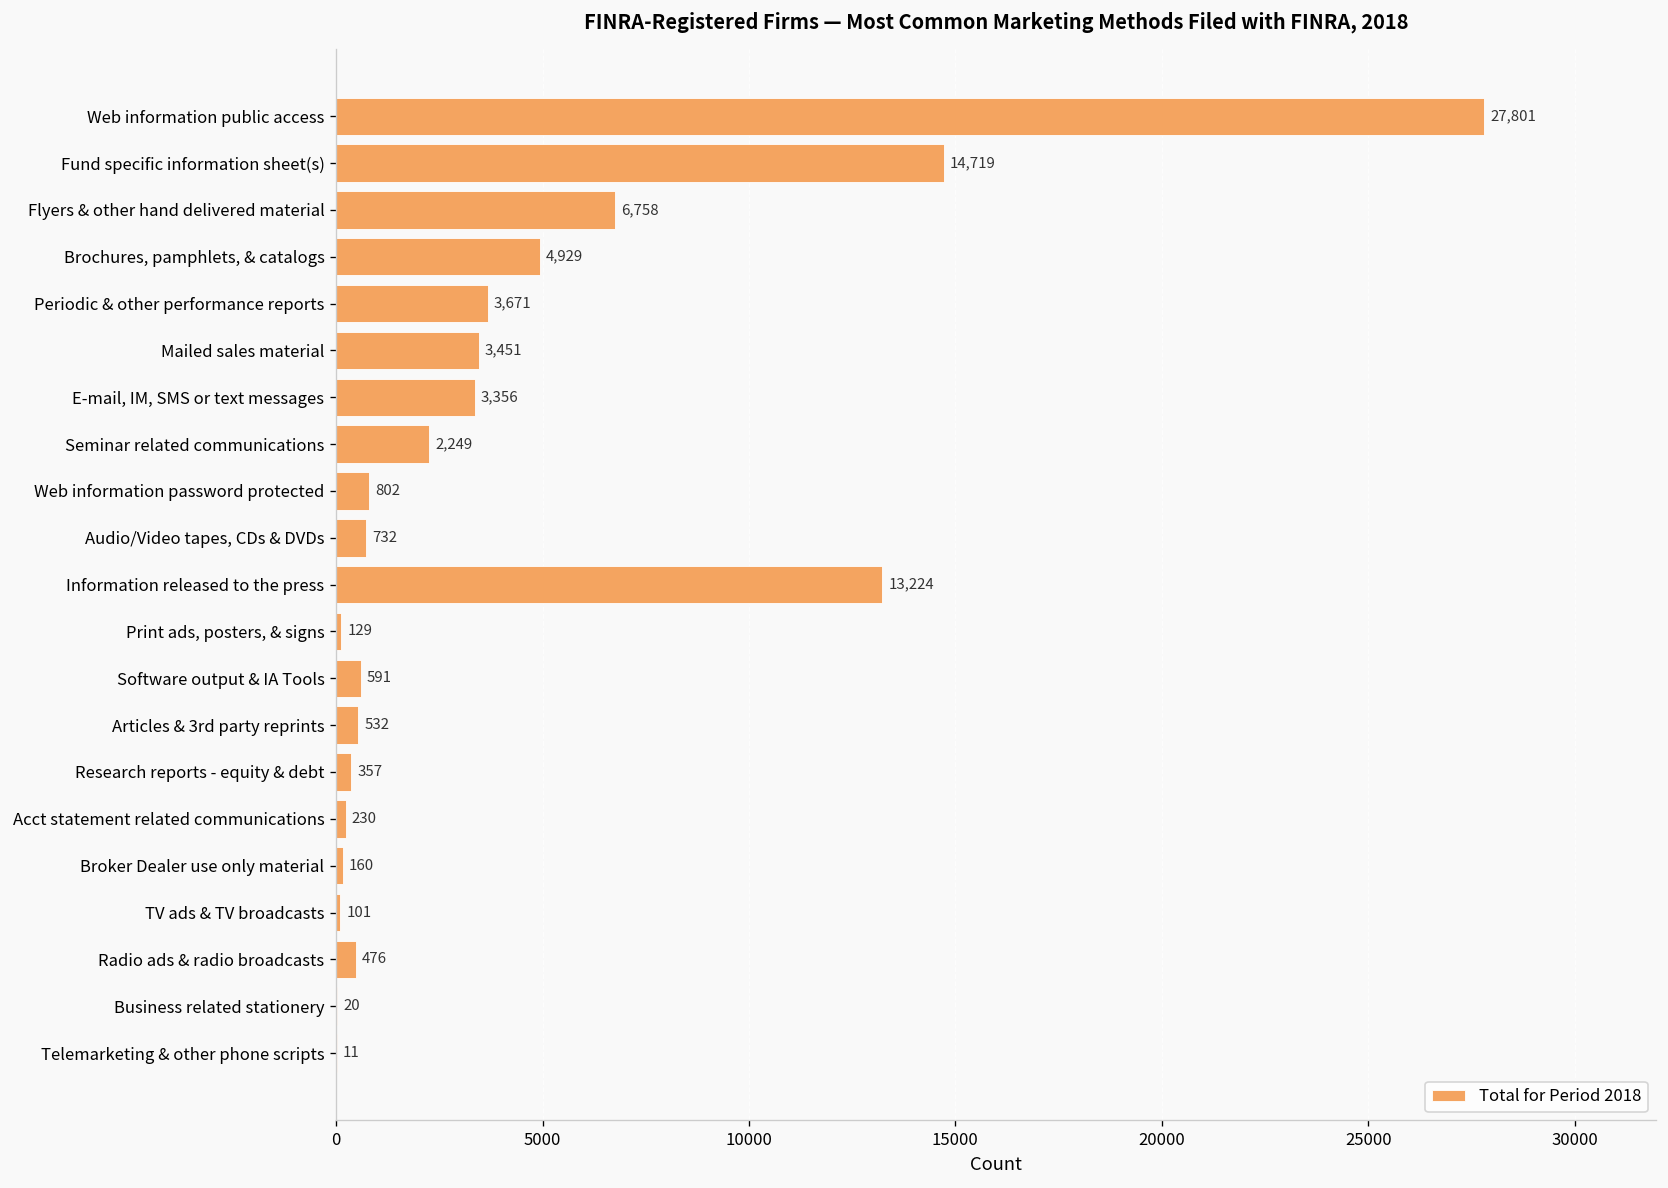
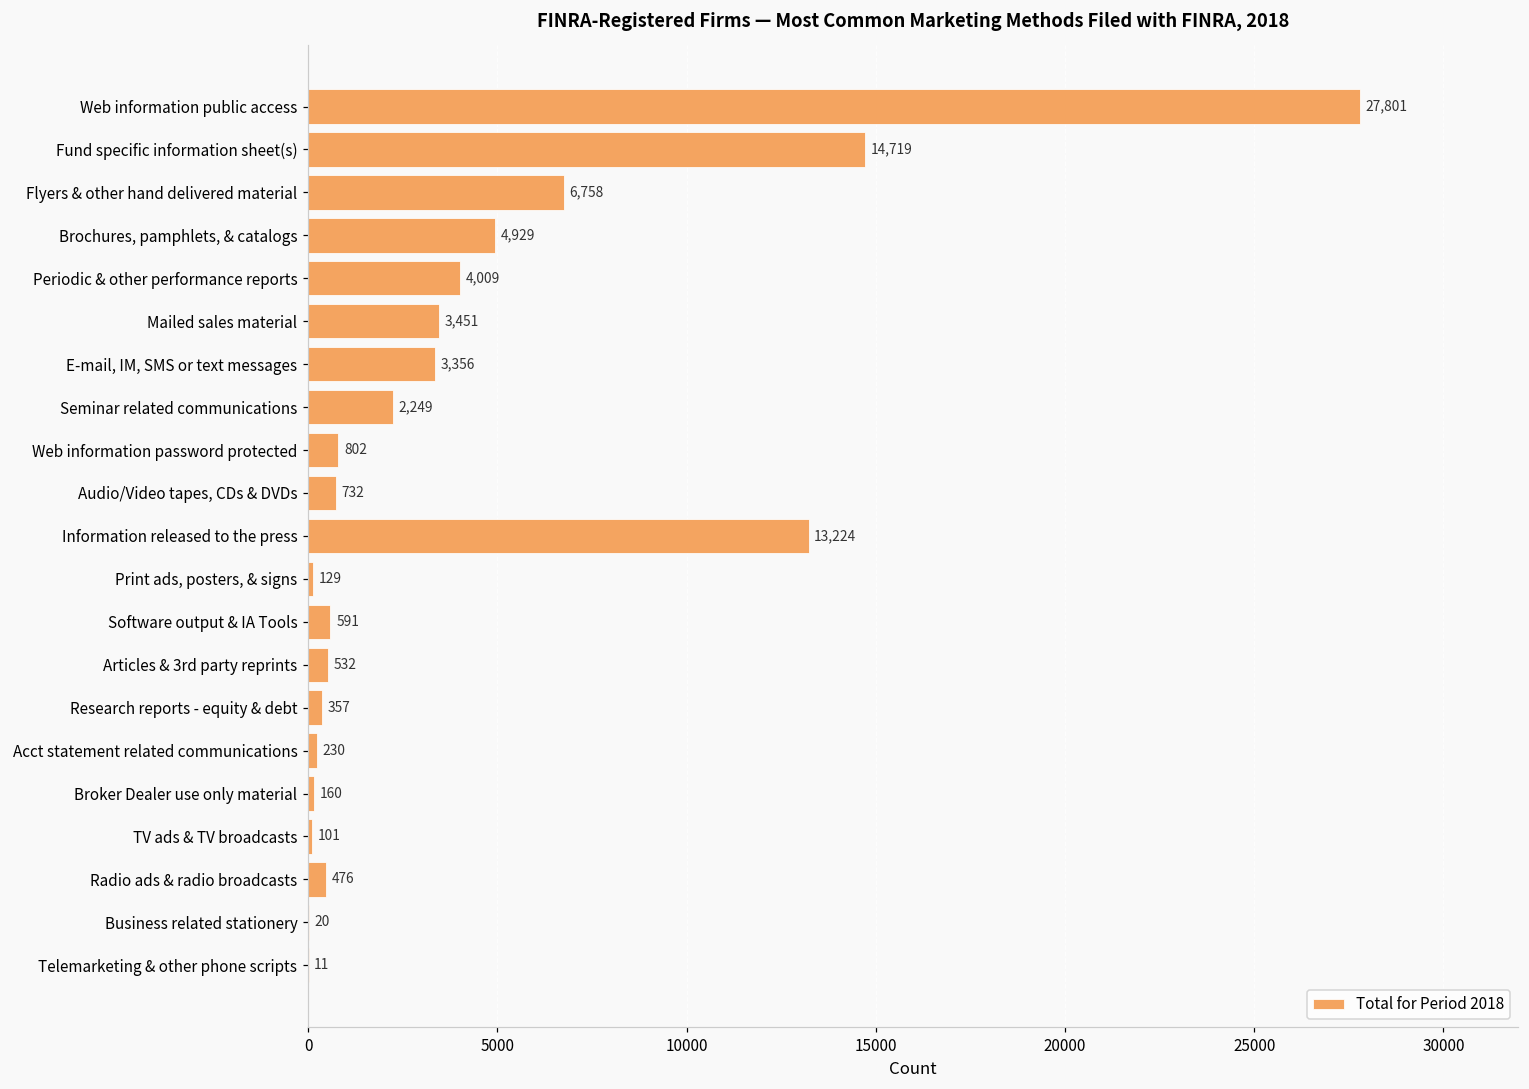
Periodic & other performance reports: 3,671 -> 4,009
